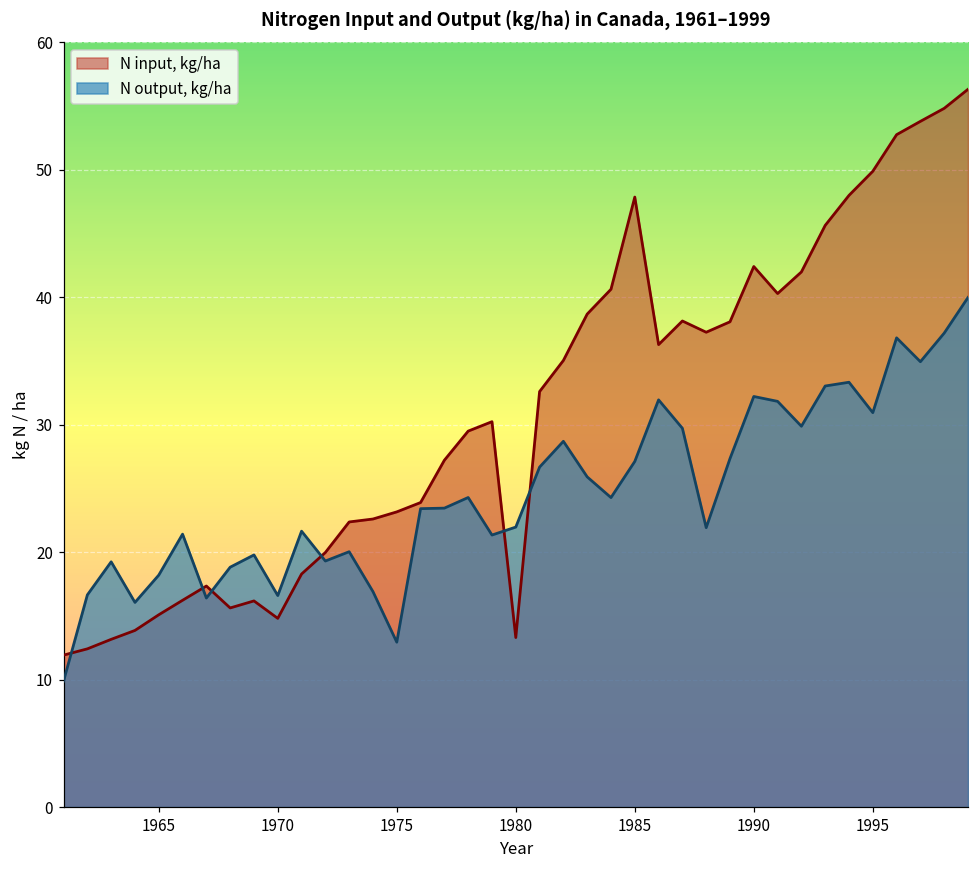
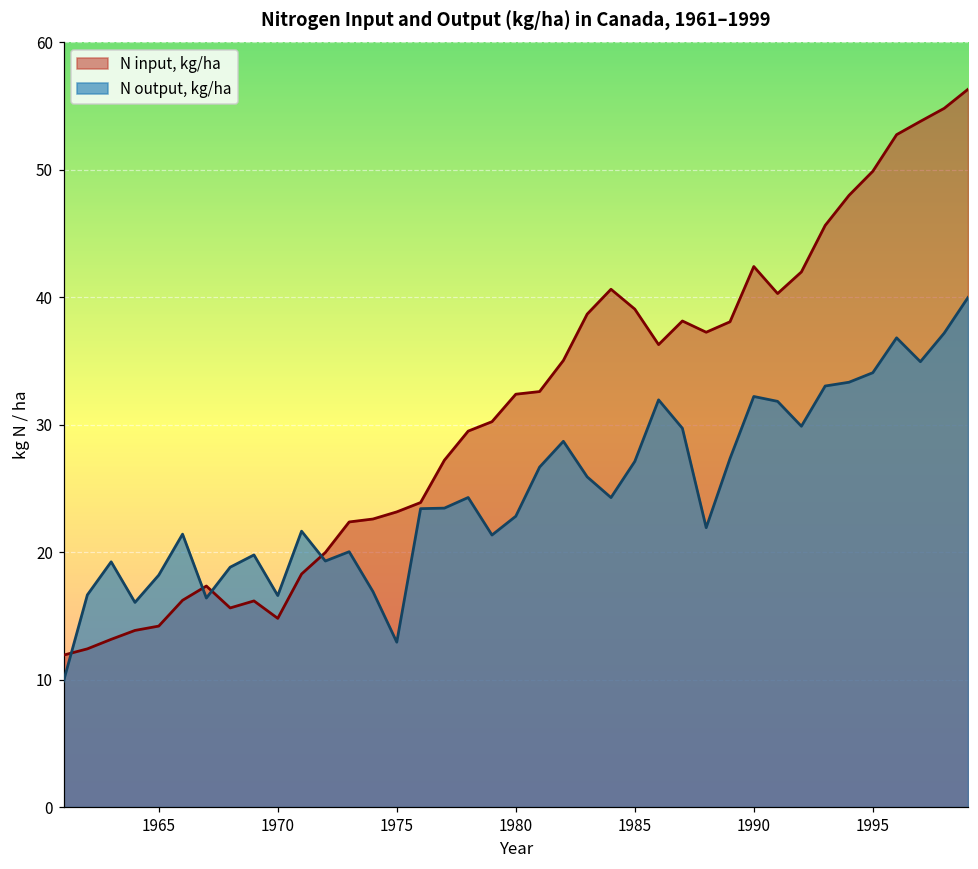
N input, kg/ha, 1965: 15.1 -> 14.2
N input, kg/ha, 1980: 13.3 -> 32.4
N output, kg/ha, 1980: 22.0 -> 22.8
N input, kg/ha, 1985: 47.9 -> 39.1
N output, kg/ha, 1995: 30.9 -> 34.1
